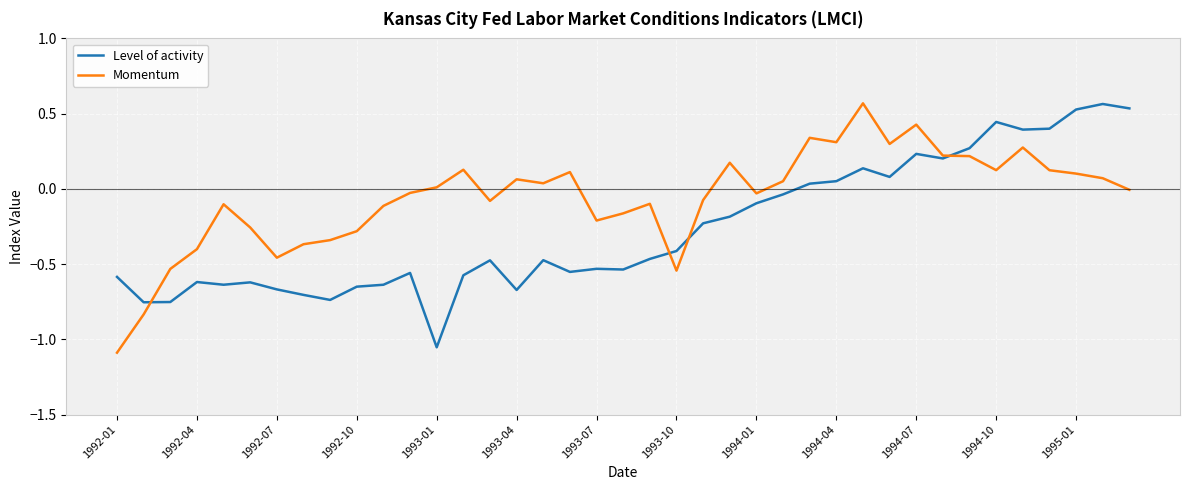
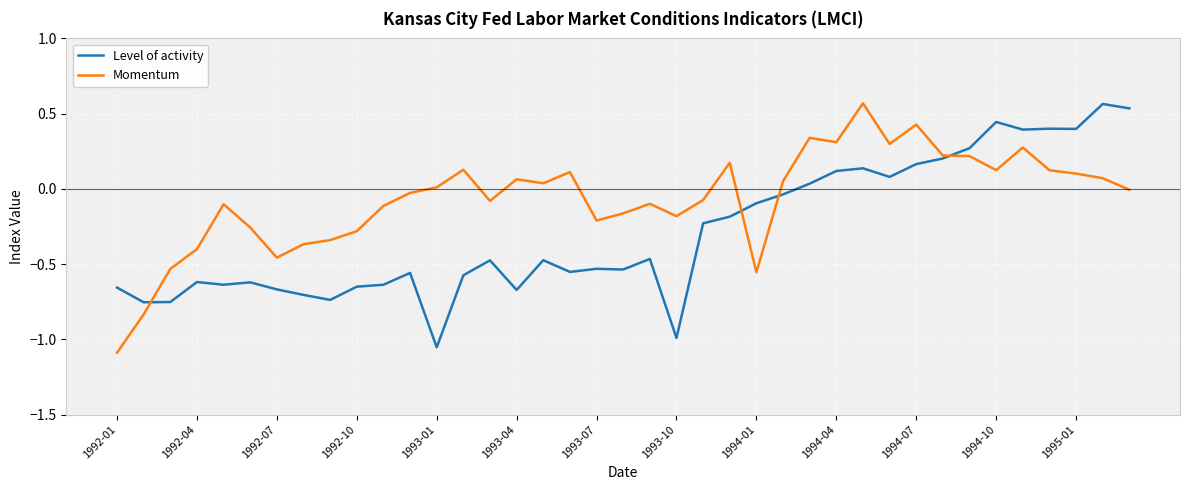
Level of activity, 1992-01: -0.59 -> -0.66
Level of activity, 1993-10: -0.41 -> -0.99
Momentum, 1993-10: -0.54 -> -0.18
Momentum, 1994-01: -0.03 -> -0.55
Level of activity, 1994-04: 0.05 -> 0.12
Level of activity, 1994-07: 0.23 -> 0.16
Level of activity, 1995-01: 0.53 -> 0.40
